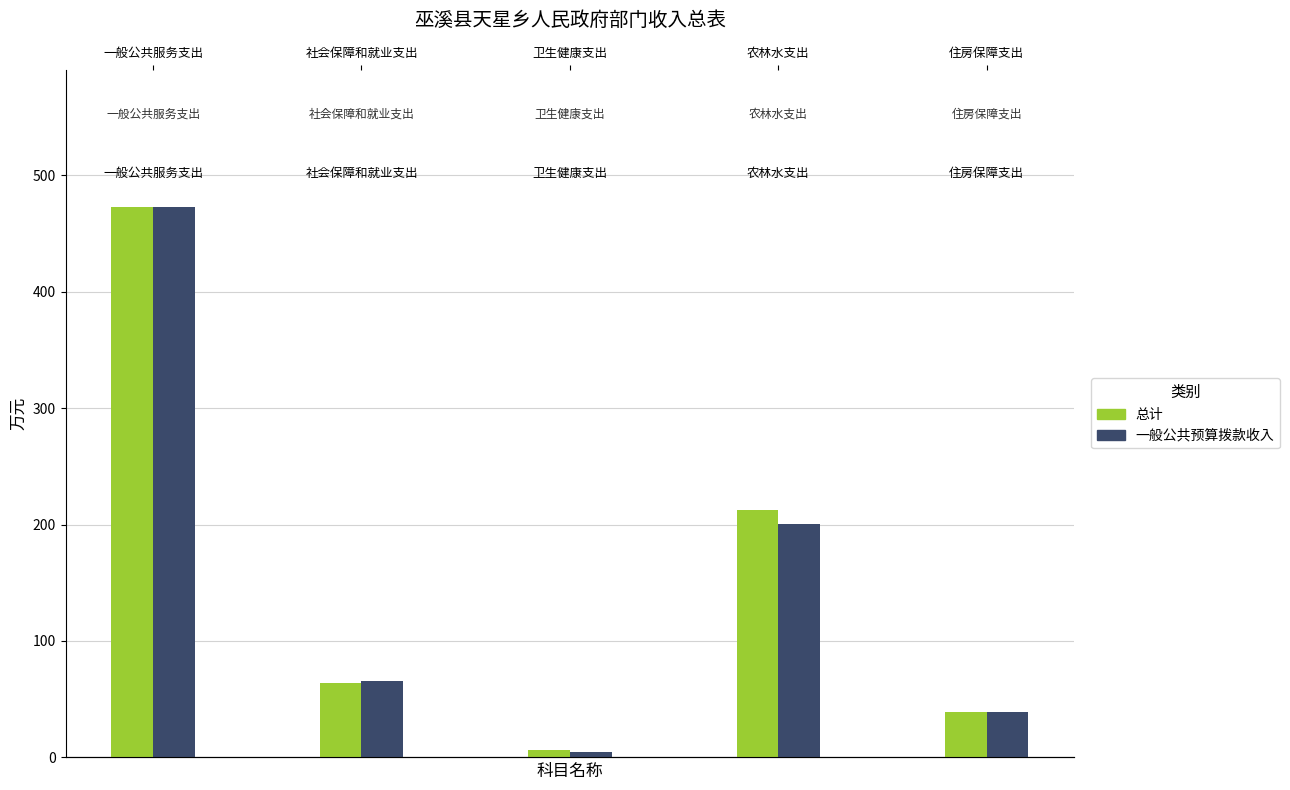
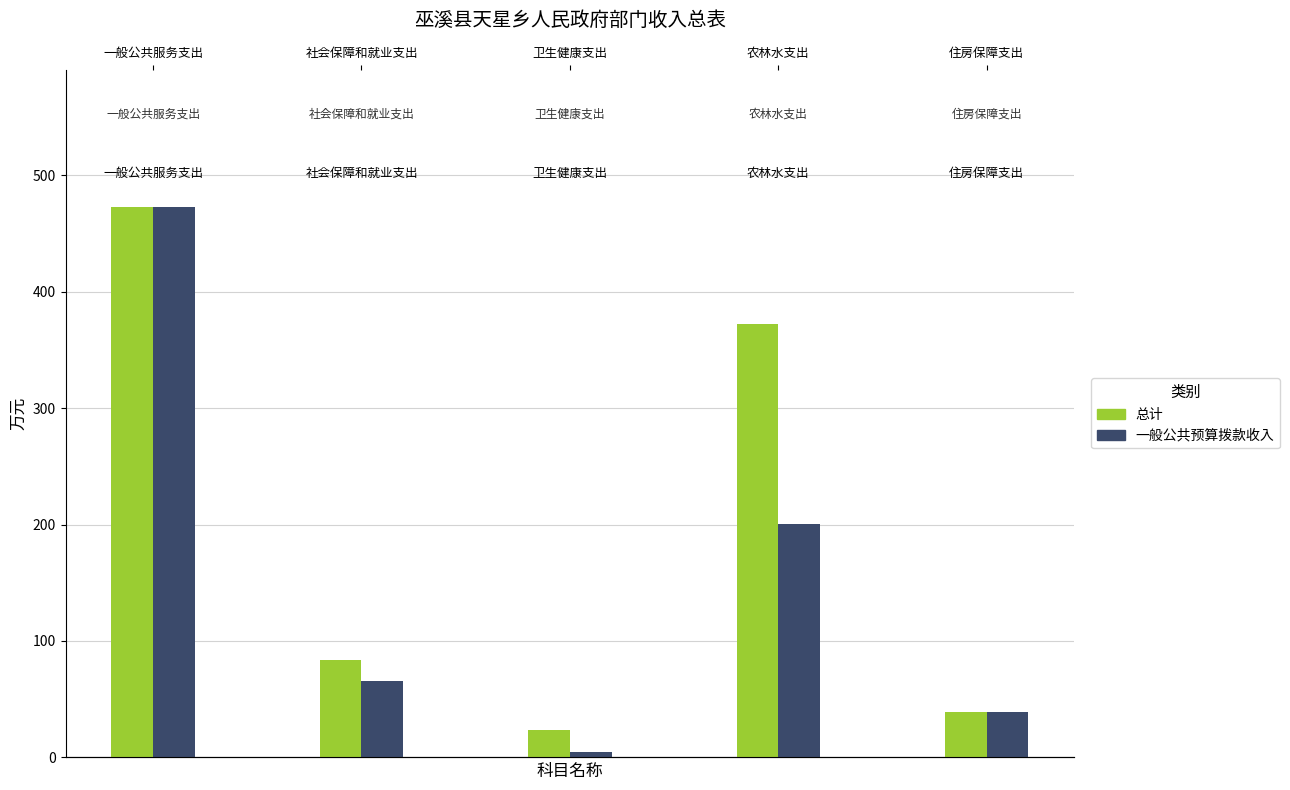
总计, 社会保障和就业支出: 64 -> 84
总计, 卫生健康支出: 6 -> 24
总计, 农林水支出: 212 -> 372
